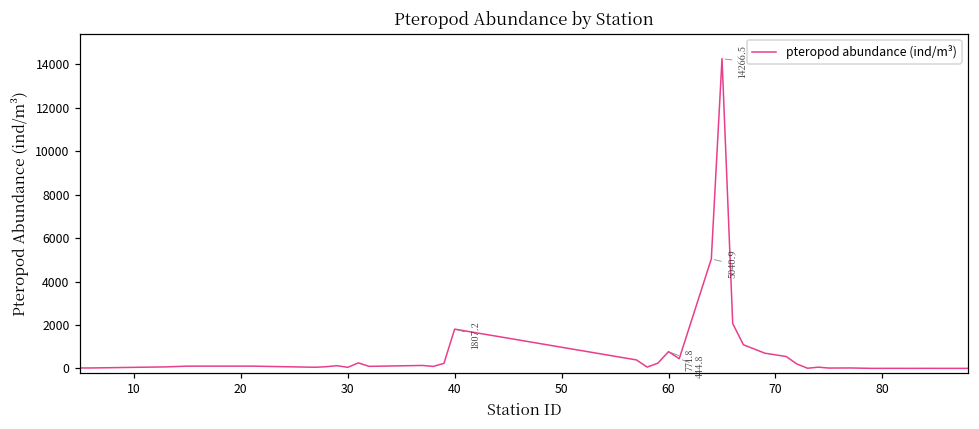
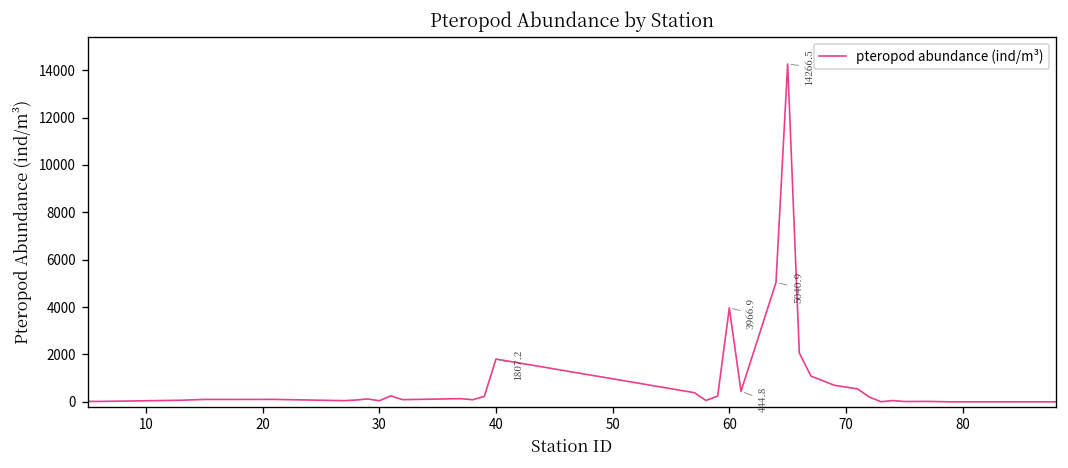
60: 771.8 -> 3966.9
